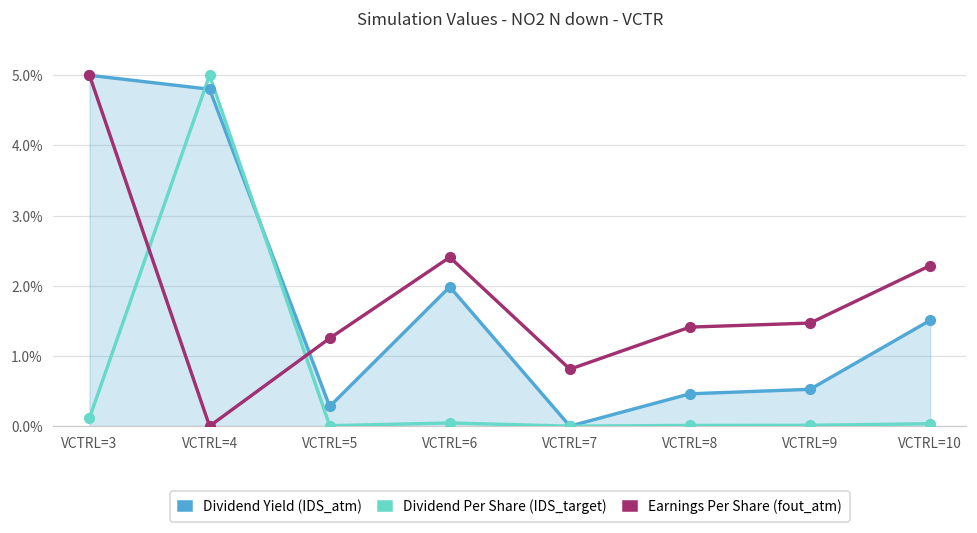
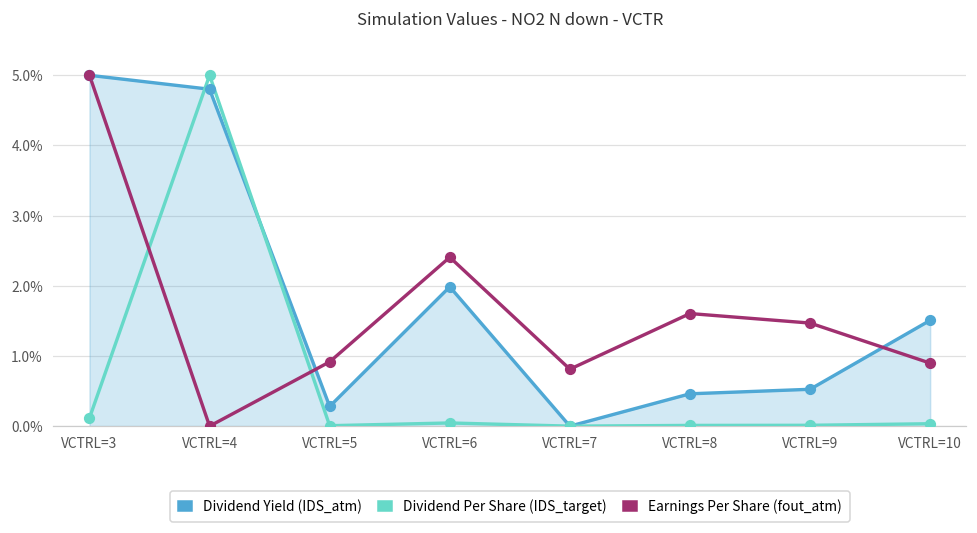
Earnings Per Share (fout_atm), VCTRL=5: 1.3% -> 0.9%
Earnings Per Share (fout_atm), VCTRL=8: 1.4% -> 1.6%
Earnings Per Share (fout_atm), VCTRL=10: 2.3% -> 0.9%
